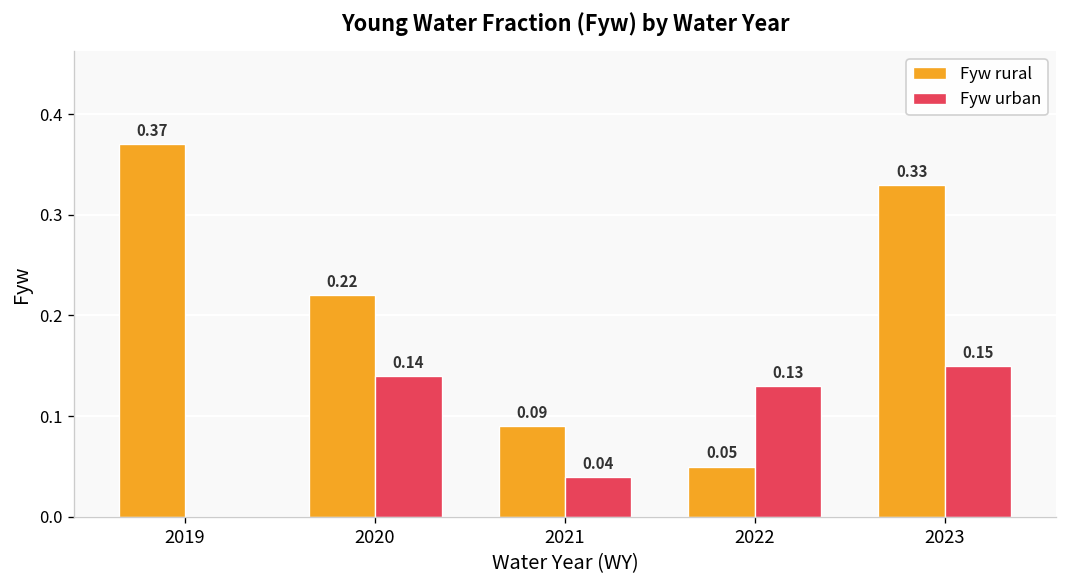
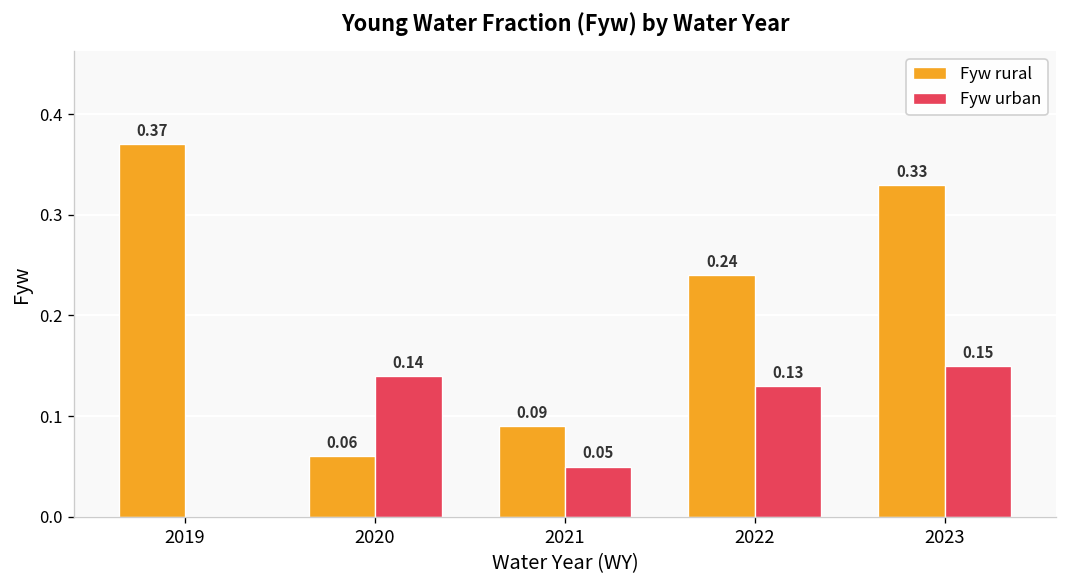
Fyw rural, 2020: 0.22 -> 0.06
Fyw urban, 2021: 0.04 -> 0.05
Fyw rural, 2022: 0.05 -> 0.24
